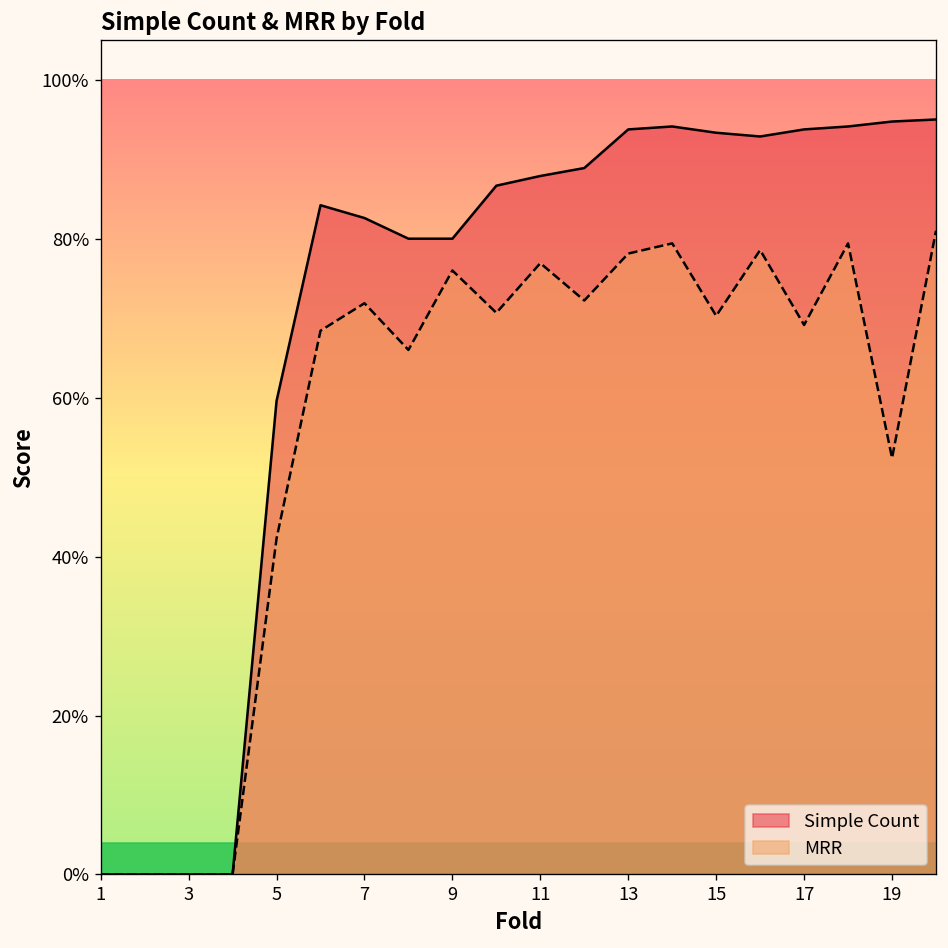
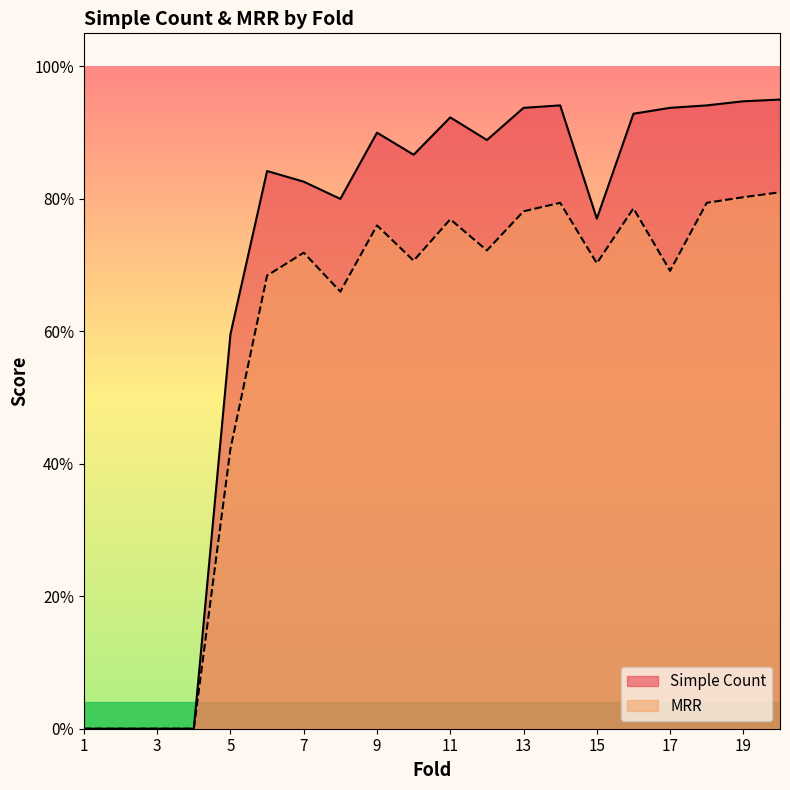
Simple Count, 9: 80% -> 90%
Simple Count, 11: 88% -> 92%
Simple Count, 15: 93% -> 77%
MRR, 19: 52% -> 80%
